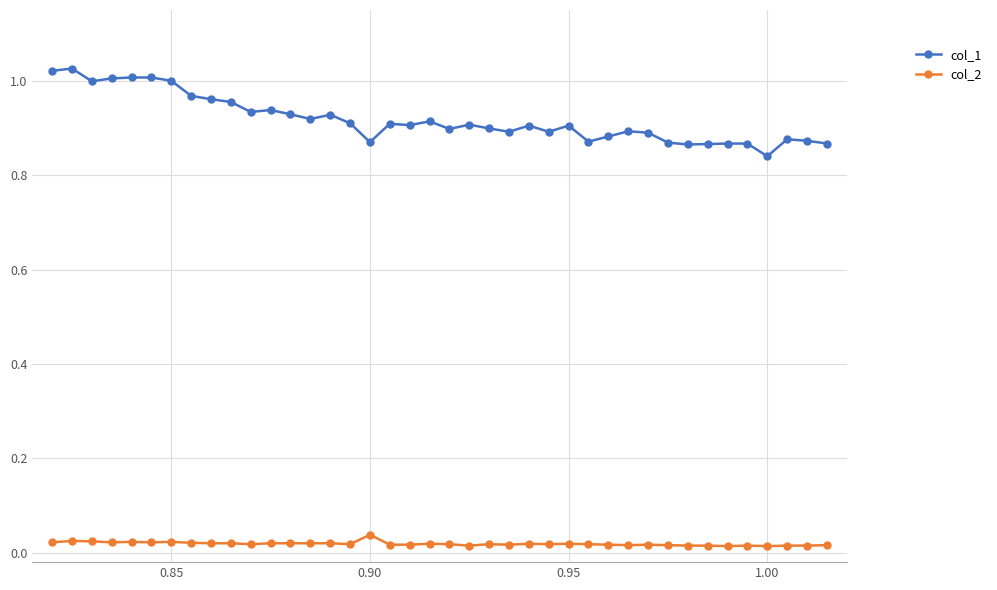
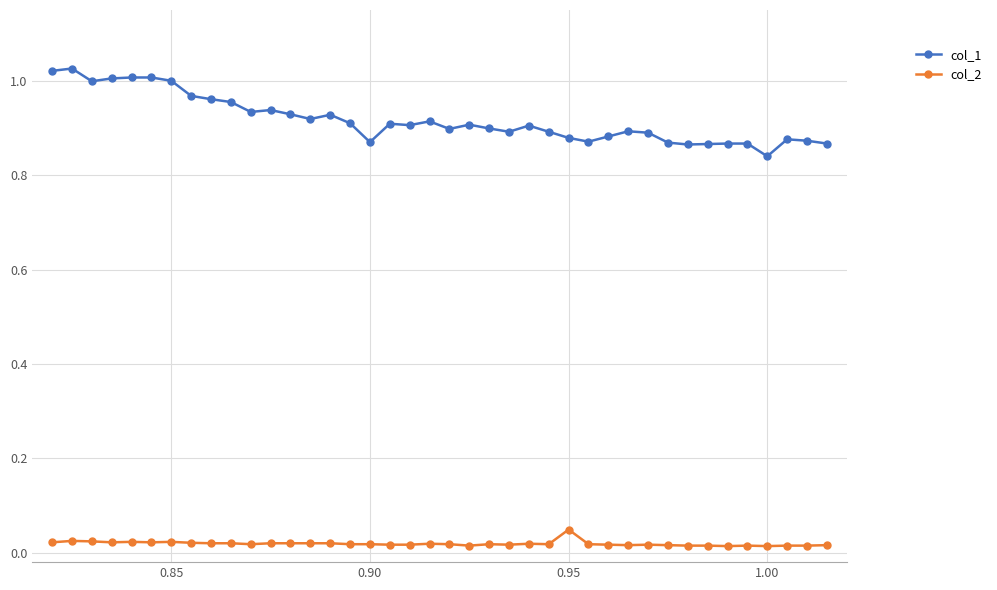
col_2, 0.90: 0.04 -> 0.02
col_1, 0.95: 0.91 -> 0.88
col_2, 0.95: 0.02 -> 0.05
